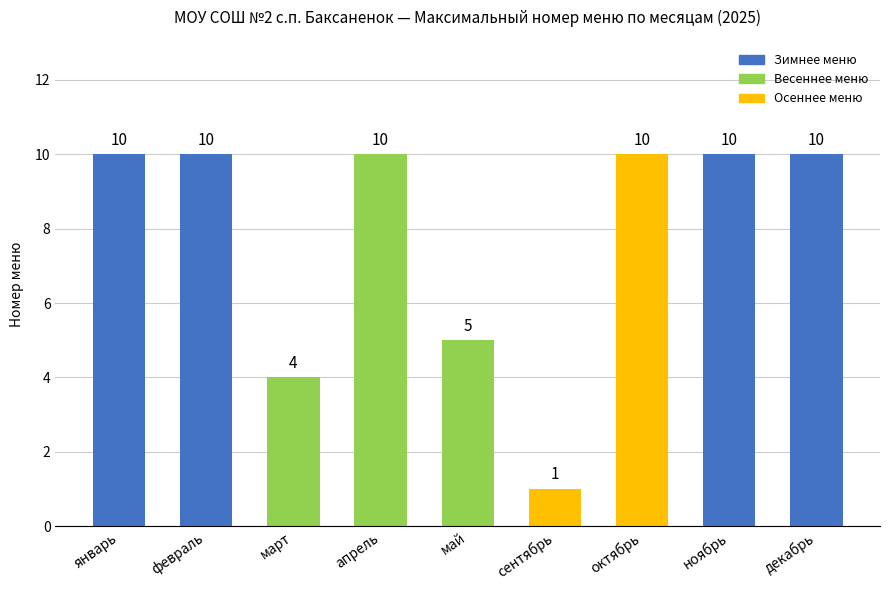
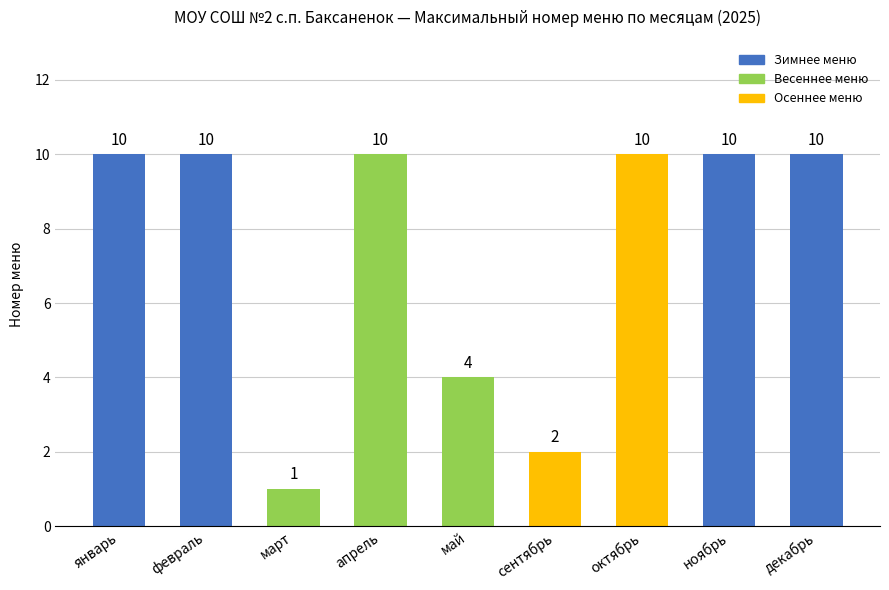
март: 4 -> 1
май: 5 -> 4
сентябрь: 1 -> 2
